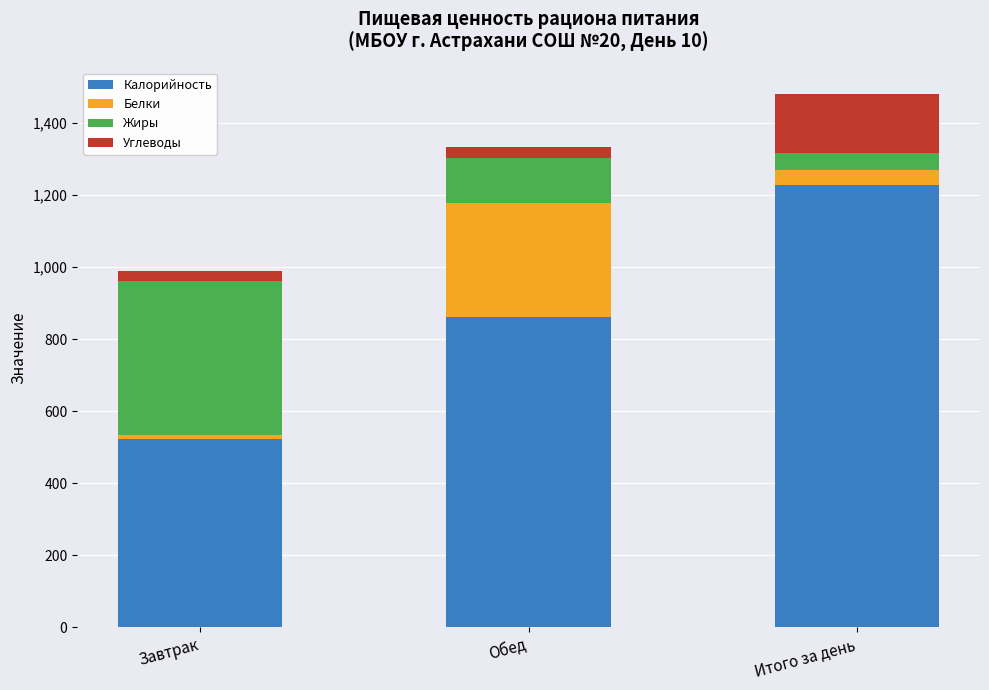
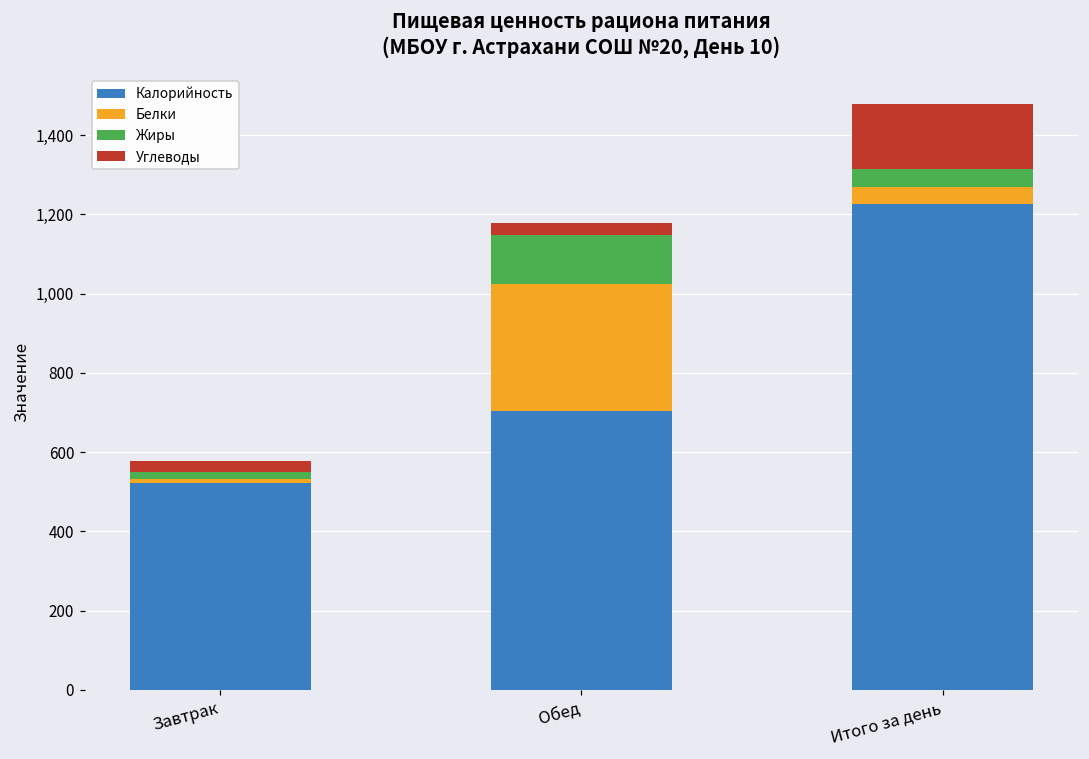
Жиры, Завтрак: 430 -> 20
Калорийность, Обед: 860 -> 700
